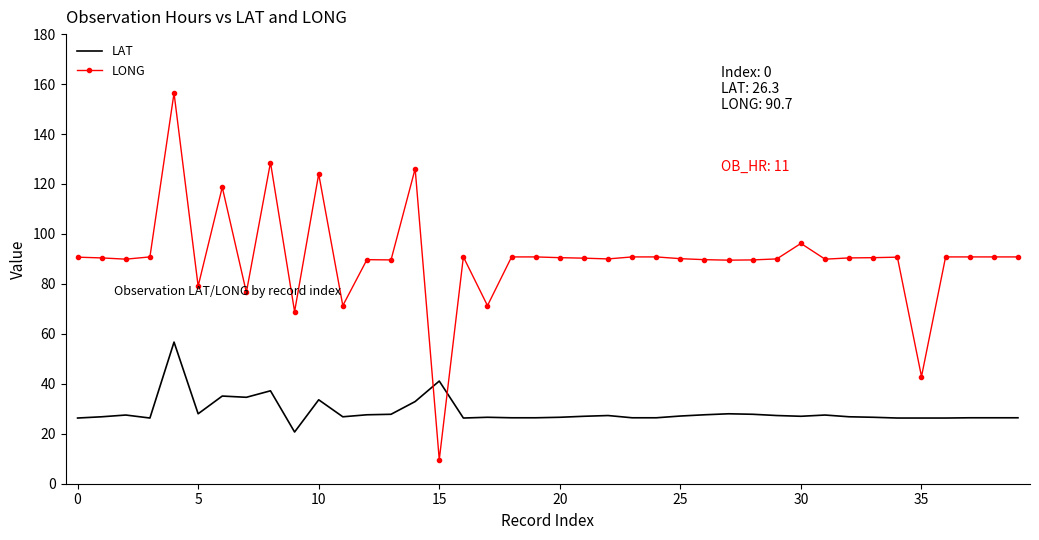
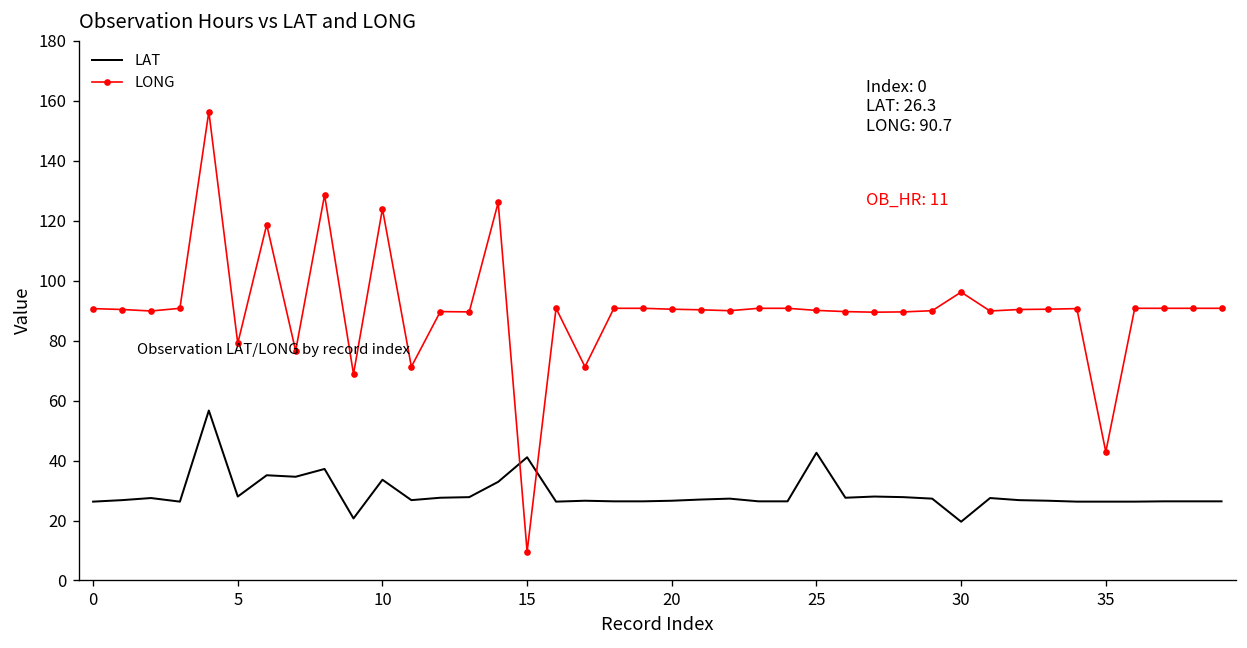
LAT, 25: 27 -> 43
LAT, 30: 27 -> 20
